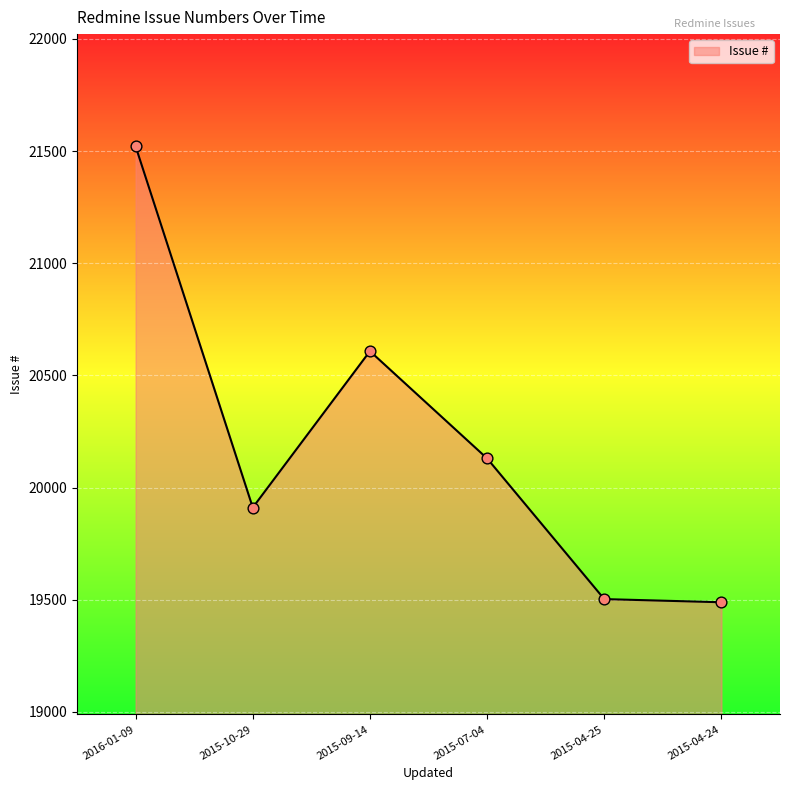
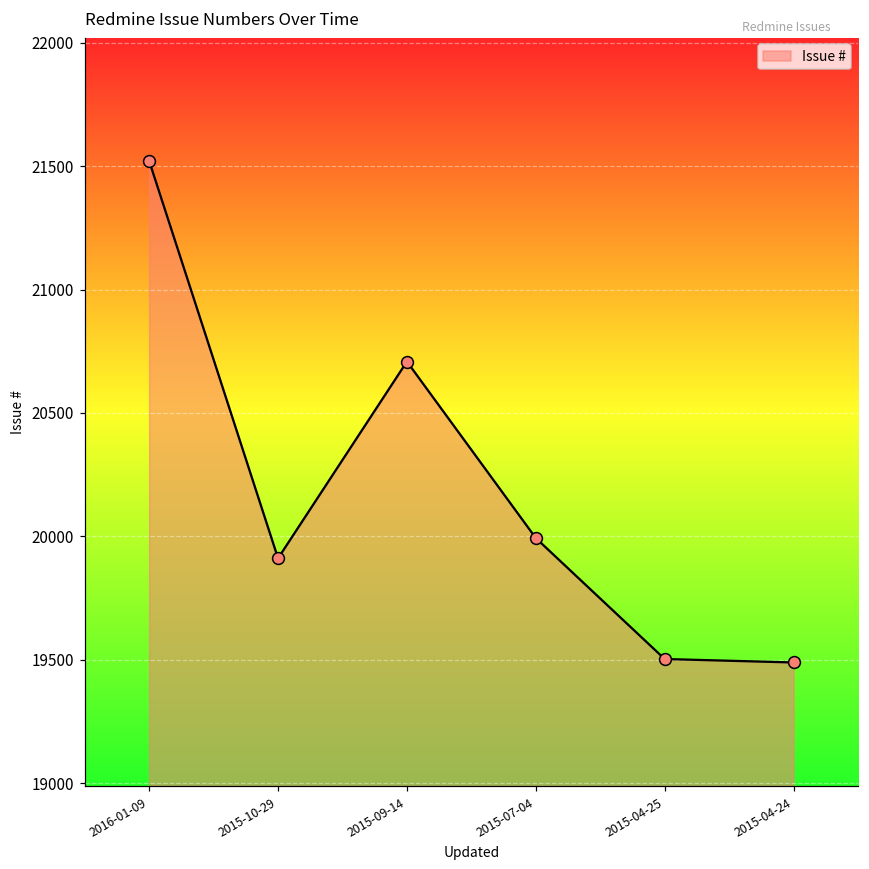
2015-09-14: 20610 -> 20710
2015-07-04: 20130 -> 19990
